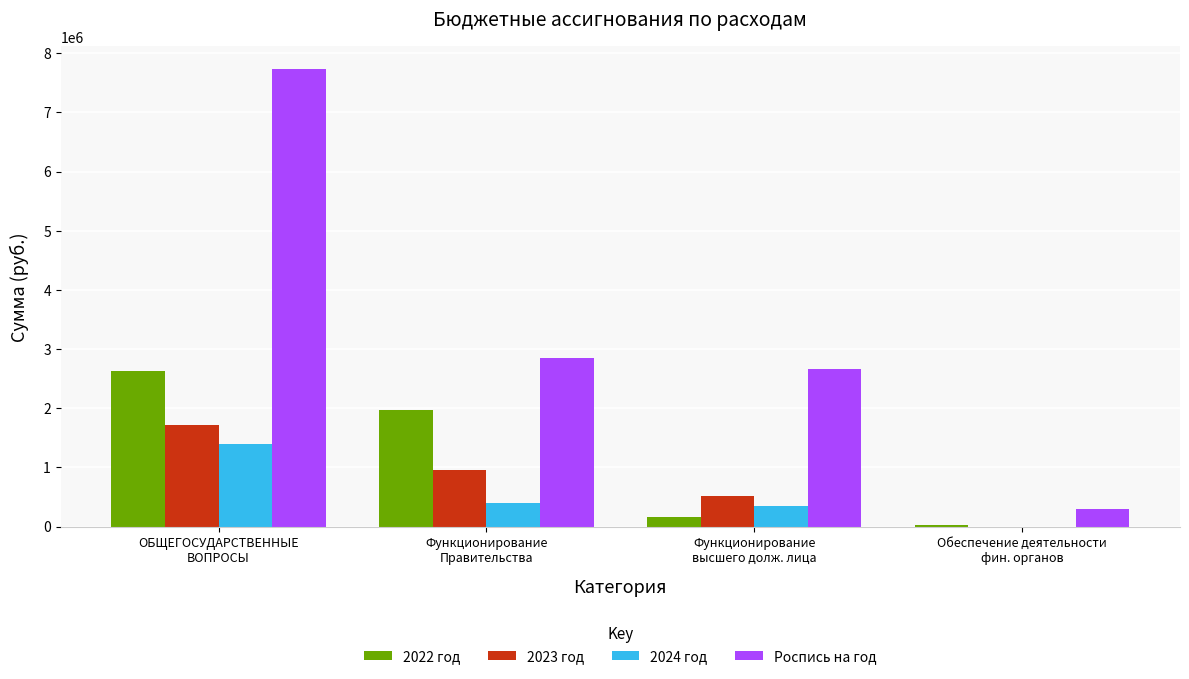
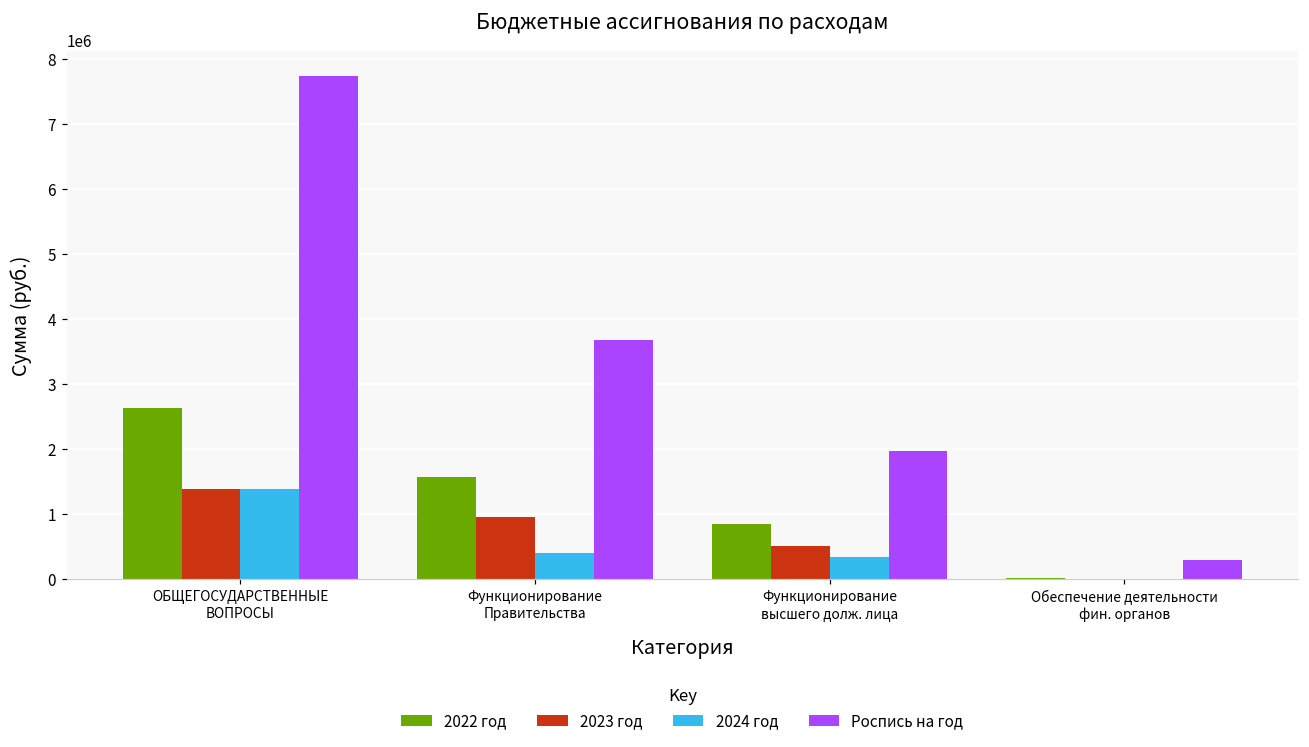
2023 год, ОБЩЕГОСУДАРСТВЕННЫЕ ВОПРОСЫ: 1700000 -> 1400000
2022 год, Функционирование Правительства: 2000000 -> 1600000
Роспись на год, Функционирование Правительства: 2800000 -> 3700000
2022 год, Функционирование высшего долж. лица: 200000 -> 800000
Роспись на год, Функционирование высшего долж. лица: 2700000 -> 2000000
